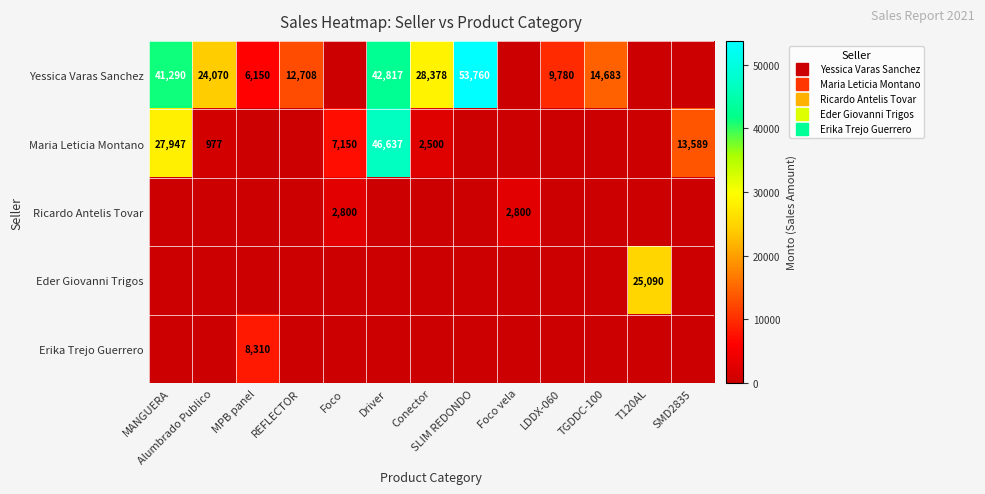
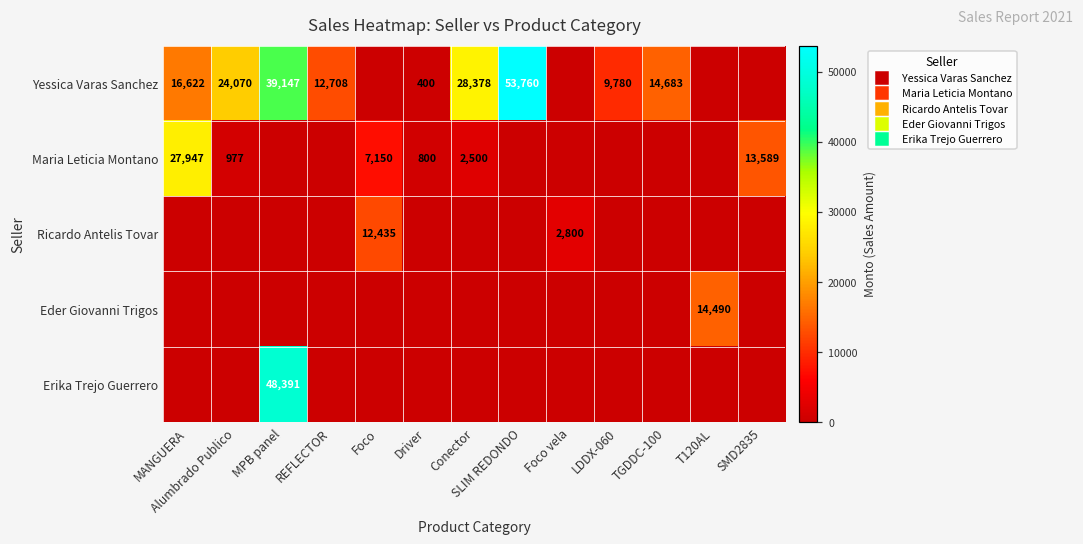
Yessica Varas Sanchez, MANGUERA: 41,290 -> 16,622
Yessica Varas Sanchez, MPB panel: 6,150 -> 39,147
Yessica Varas Sanchez, Driver: 42,817 -> 400
Maria Leticia Montano, Driver: 46,637 -> 800
Ricardo Antelis Tovar, Foco: 2,800 -> 12,435
Eder Giovanni Trigos, T120AL: 25,090 -> 14,490
Erika Trejo Guerrero, MPB panel: 8,310 -> 48,391
